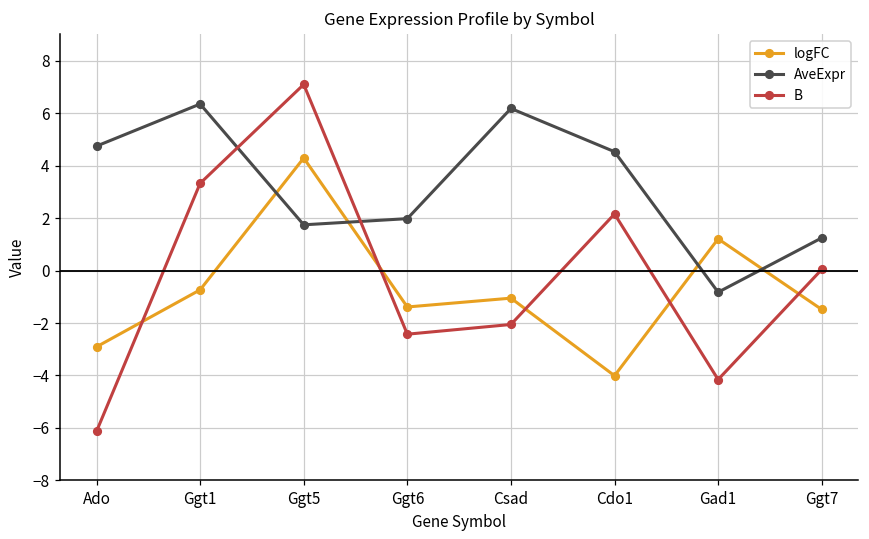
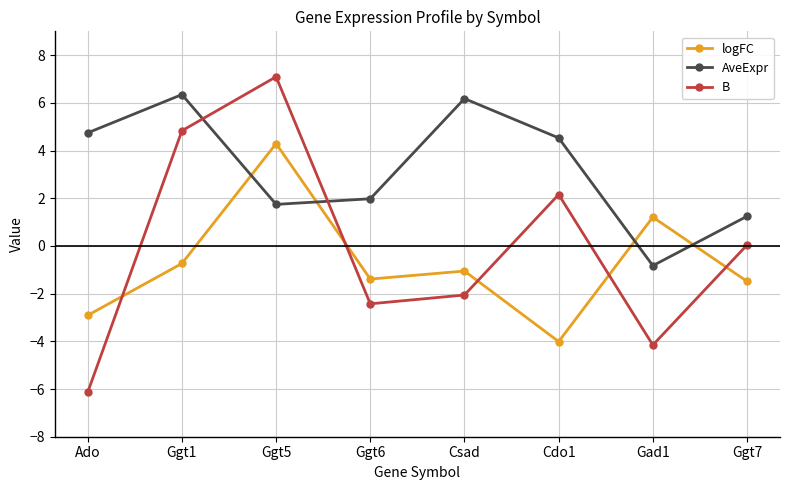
B, Ggt1: 3.3 -> 4.8
